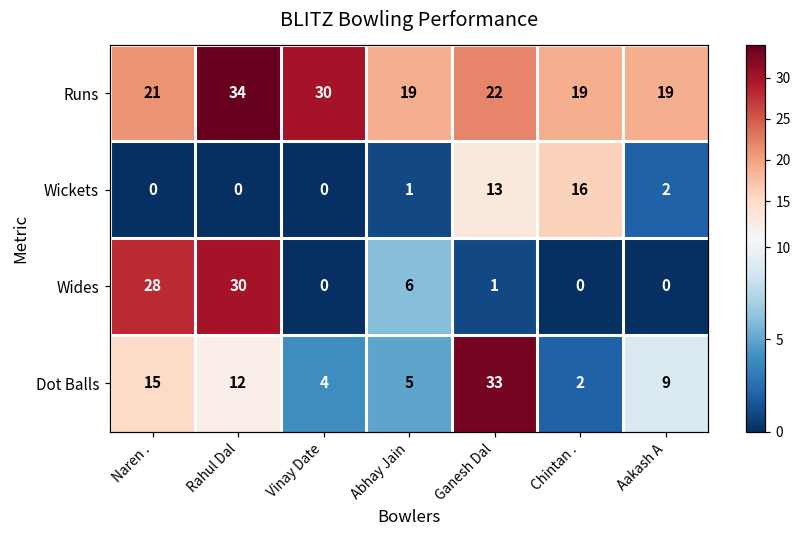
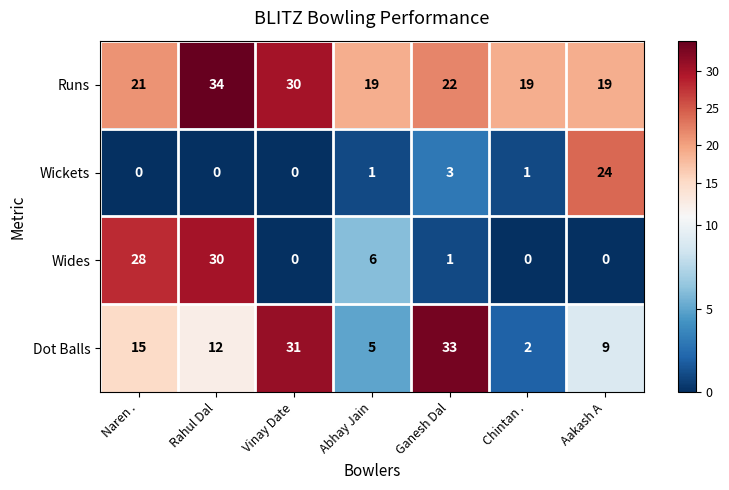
Wickets, Ganesh Dal: 13 -> 3
Wickets, Chintan .: 16 -> 1
Wickets, Aakash A: 2 -> 24
Dot Balls, Vinay Date: 4 -> 31
